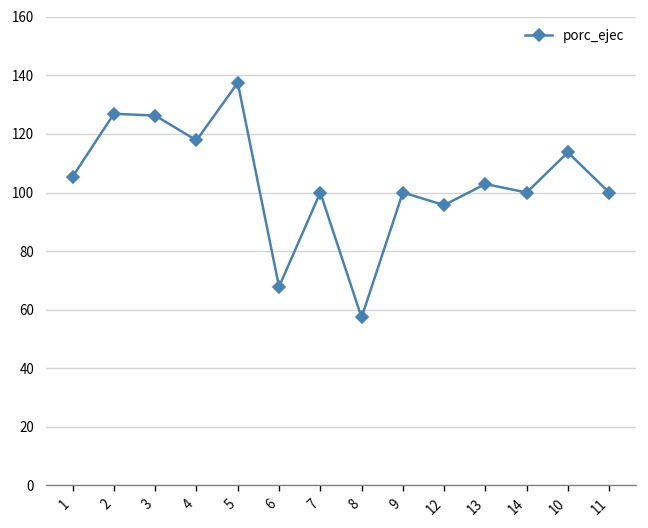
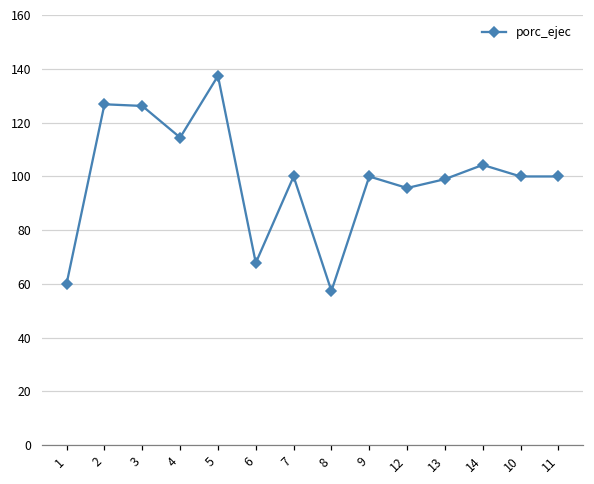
1: 105 -> 60
4: 118 -> 114
13: 103 -> 99
14: 100 -> 104
10: 114 -> 100
